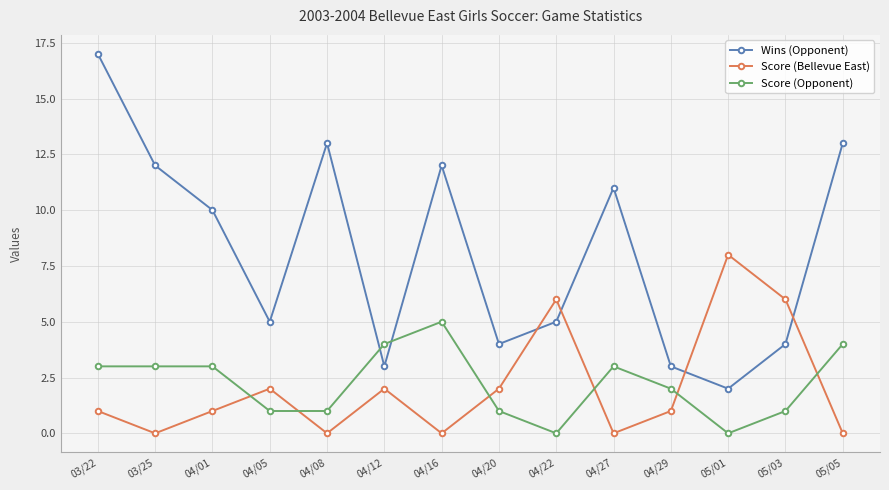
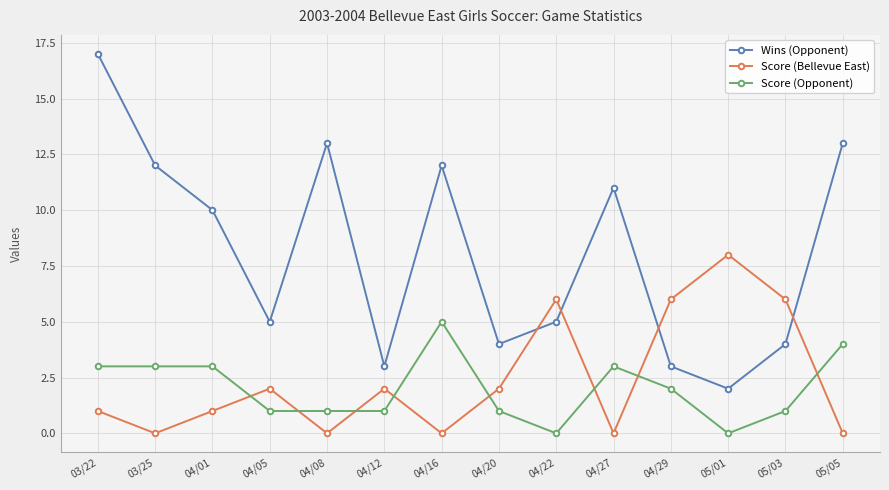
Score (Opponent), 04/12: 4 -> 1
Score (Bellevue East), 04/29: 1 -> 6
